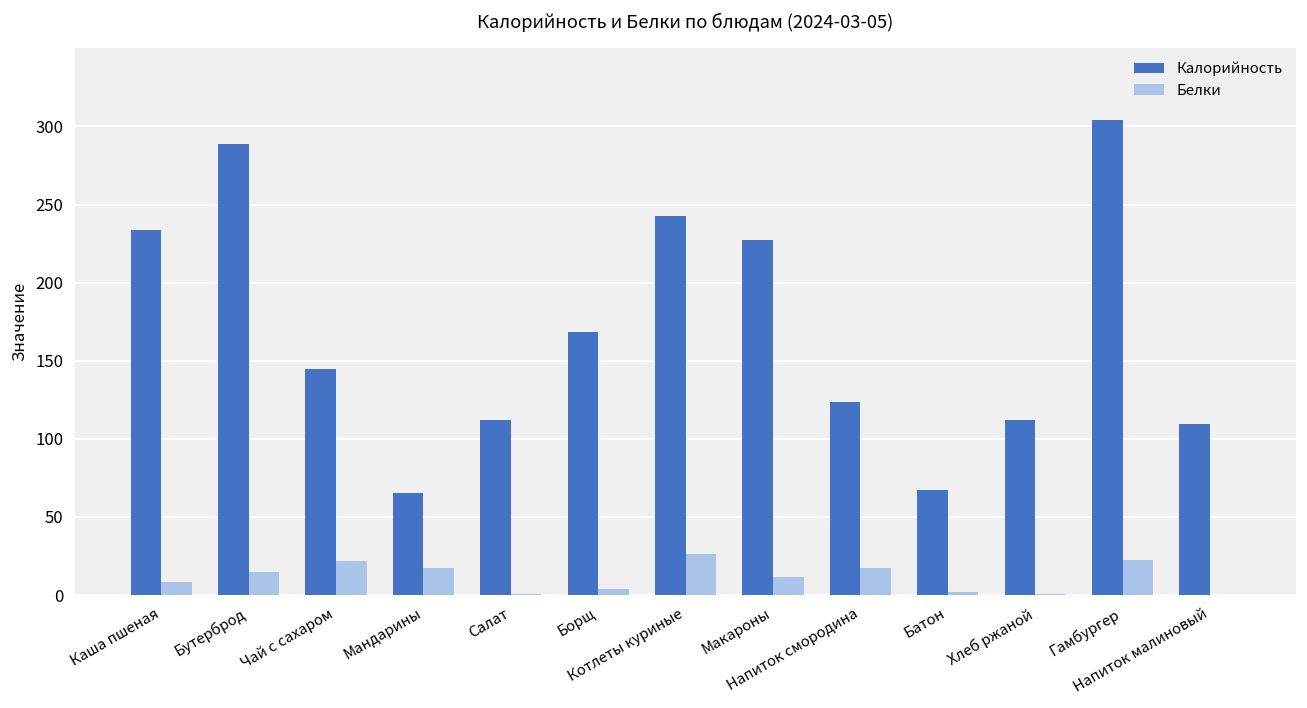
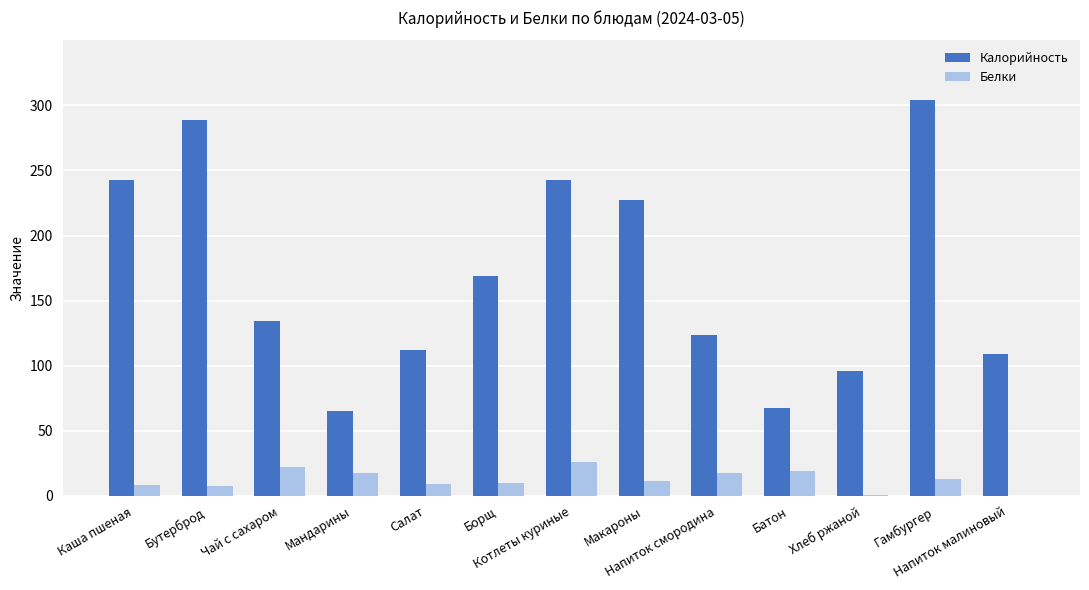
Калорийность, Каша пшеная: 234 -> 243
Белки, Бутерброд: 15 -> 7
Калорийность, Чай с сахаром: 145 -> 134
Белки, Салат: 1 -> 9
Белки, Борщ: 4 -> 10
Белки, Батон: 2 -> 19
Калорийность, Хлеб ржаной: 112 -> 96
Белки, Гамбургер: 22 -> 13
